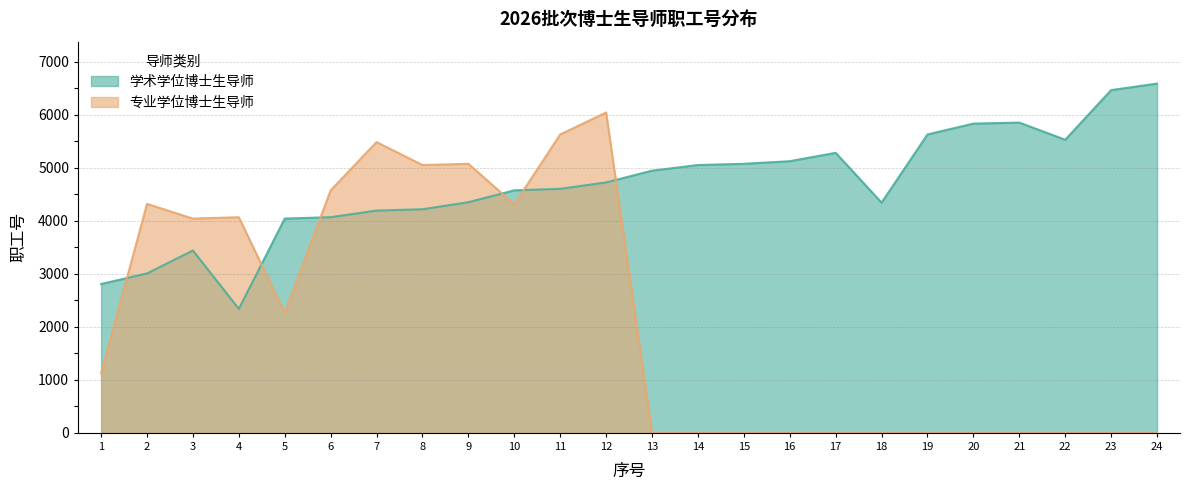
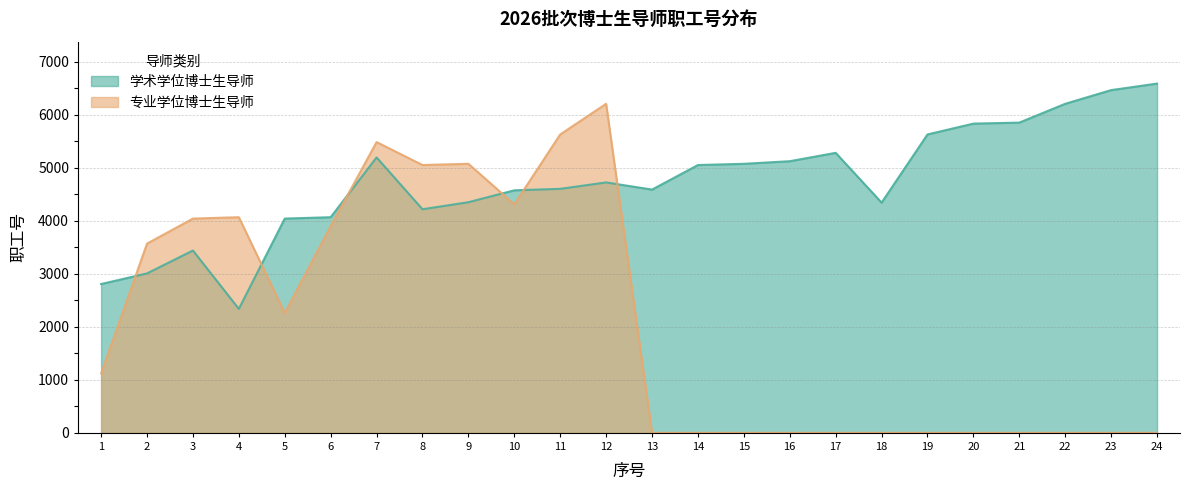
专业学位博士生导师, 2: 4300 -> 3600
专业学位博士生导师, 6: 4600 -> 3900
学术学位博士生导师, 7: 4200 -> 5200
专业学位博士生导师, 12: 6000 -> 6200
学术学位博士生导师, 13: 4900 -> 4600
学术学位博士生导师, 22: 5500 -> 6200
